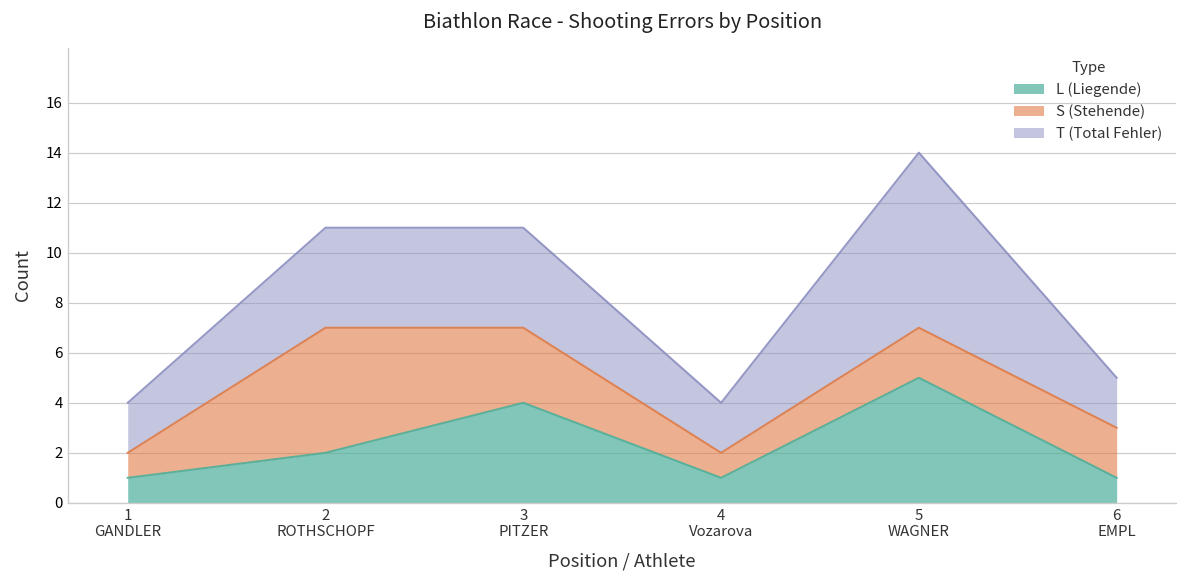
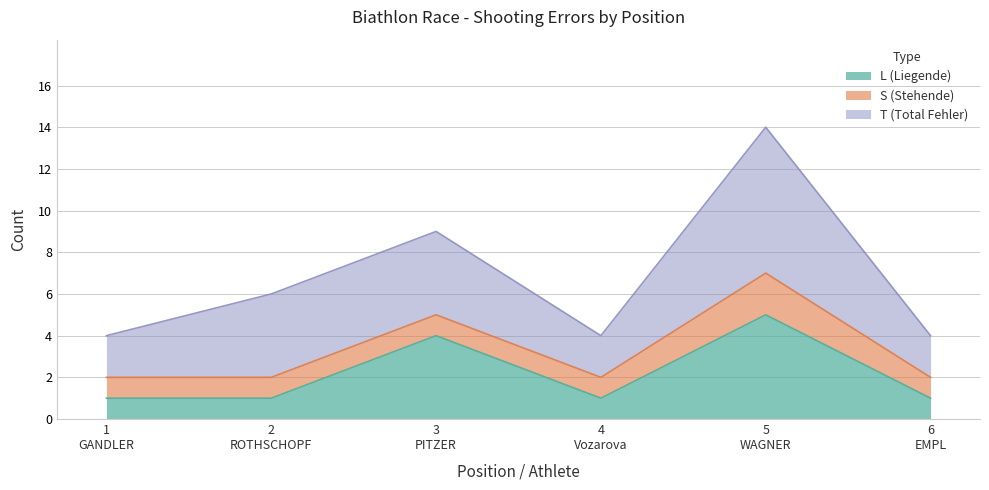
L (Liegende), 2 ROTHSCHOPF: 2 -> 1
S (Stehende), 2 ROTHSCHOPF: 5 -> 1
S (Stehende), 3 PITZER: 3 -> 1
S (Stehende), 6 EMPL: 2 -> 1
